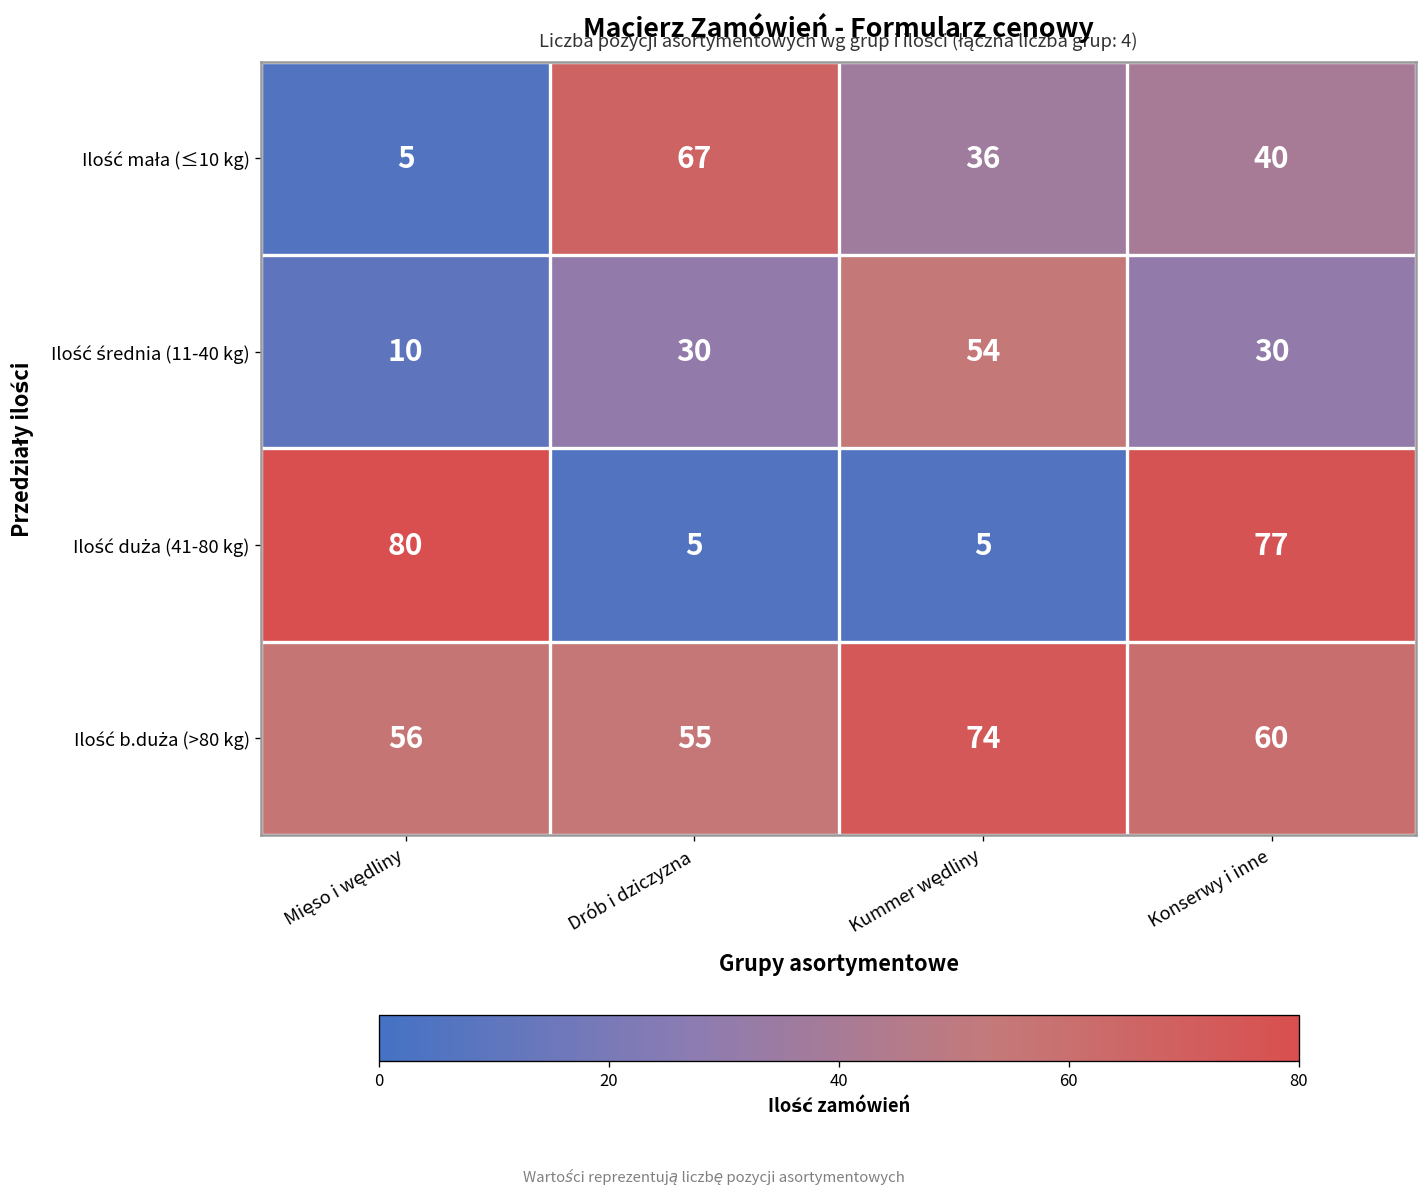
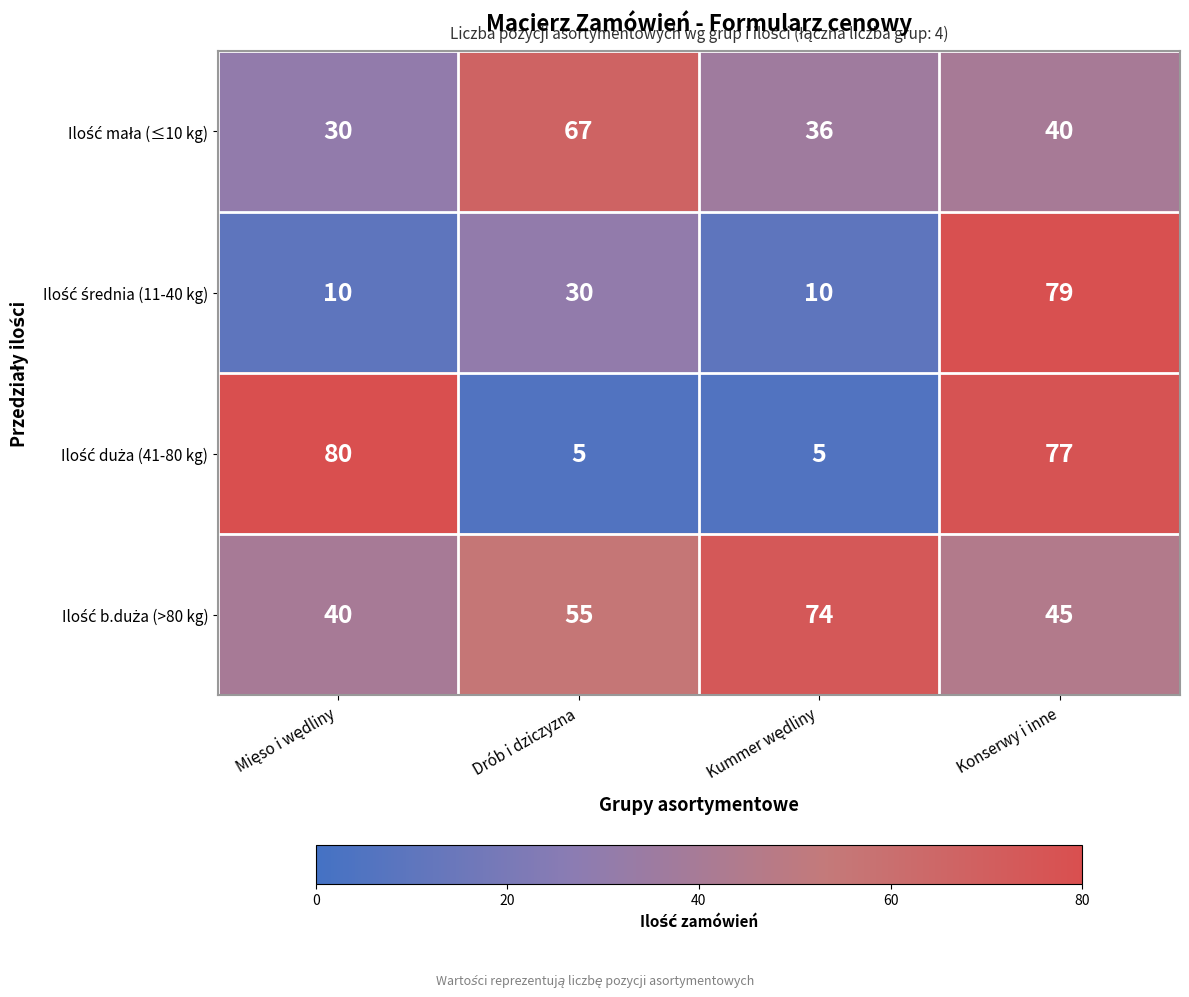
Ilość mała (≤10 kg), Mięso i wędliny: 5 -> 30
Ilość średnia (11-40 kg), Kummer wędliny: 54 -> 10
Ilość średnia (11-40 kg), Konserwy i inne: 30 -> 79
Ilość b.duża (>80 kg), Mięso i wędliny: 56 -> 40
Ilość b.duża (>80 kg), Konserwy i inne: 60 -> 45
